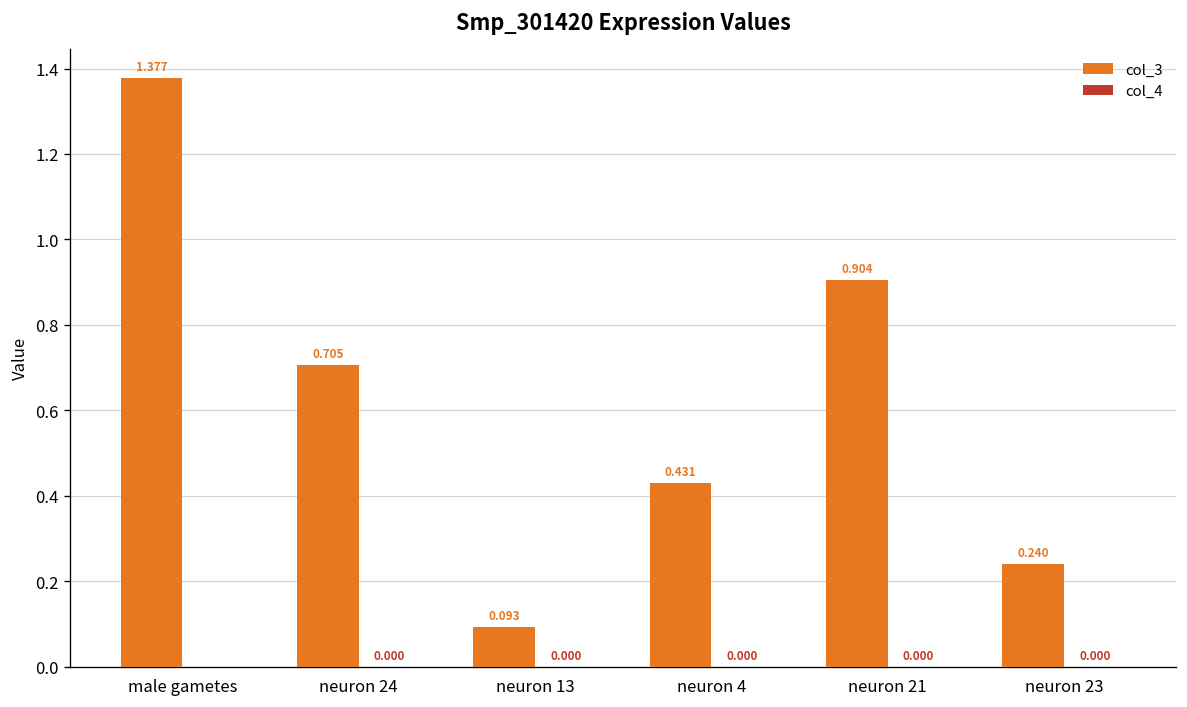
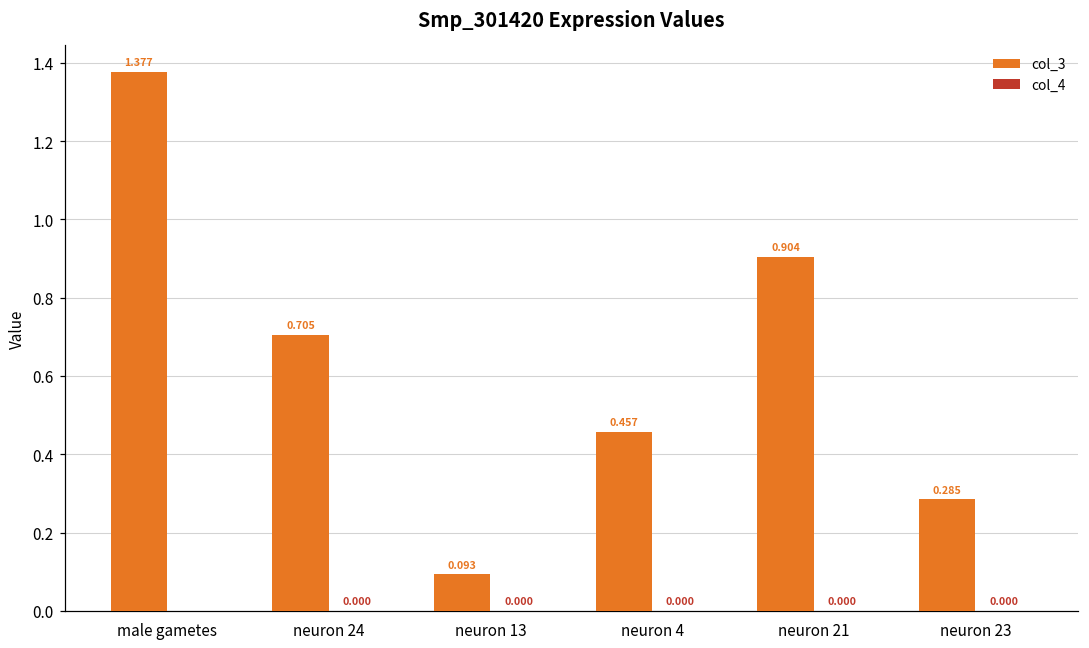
col_3, neuron 4: 0.431 -> 0.457
col_3, neuron 23: 0.240 -> 0.285
